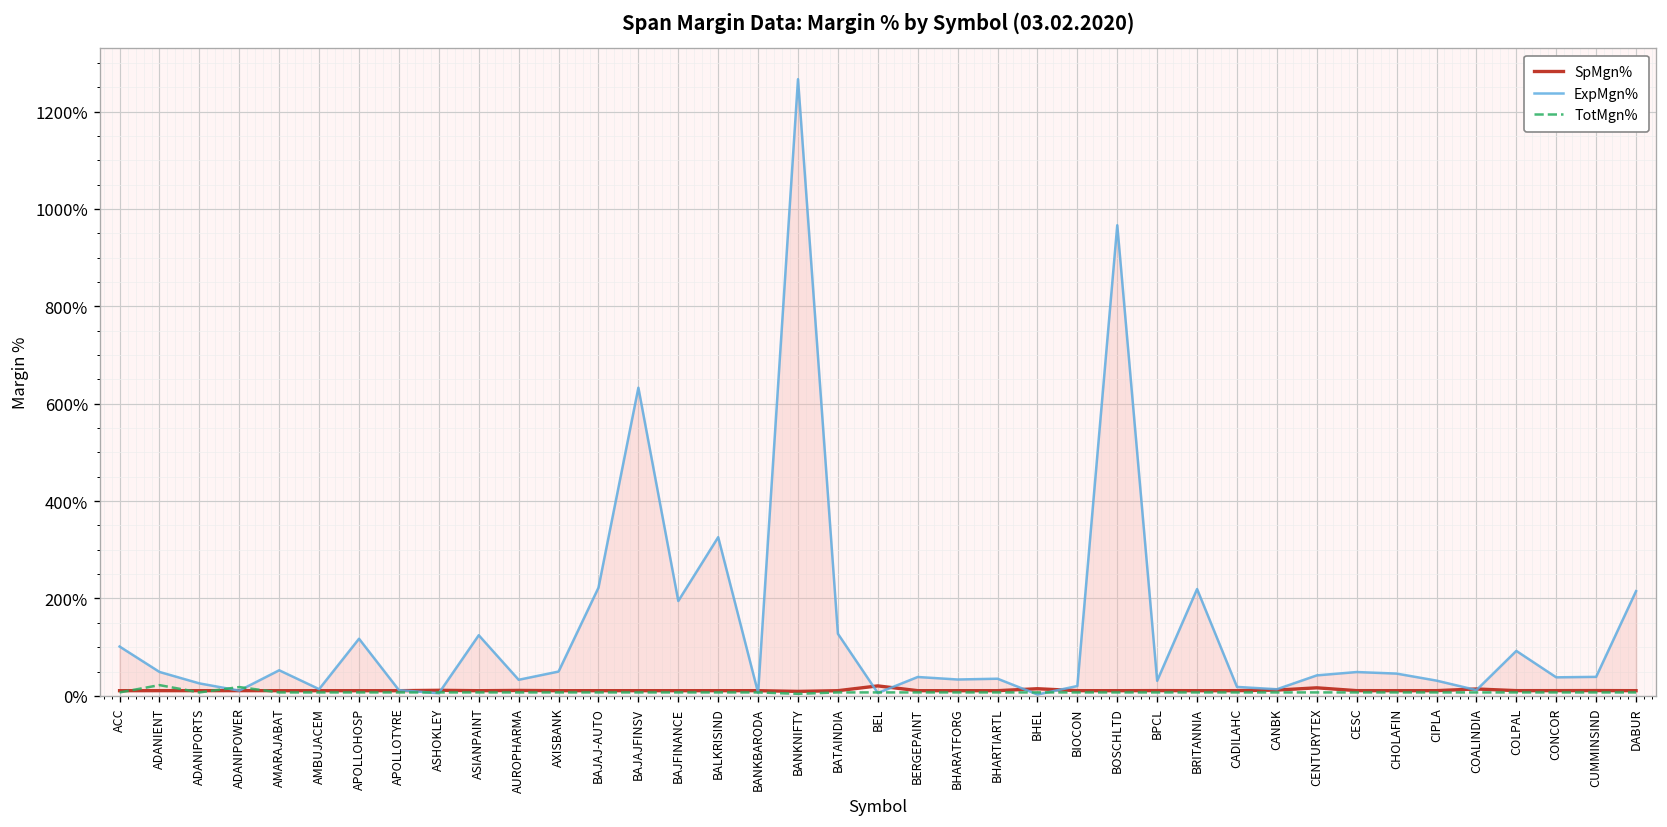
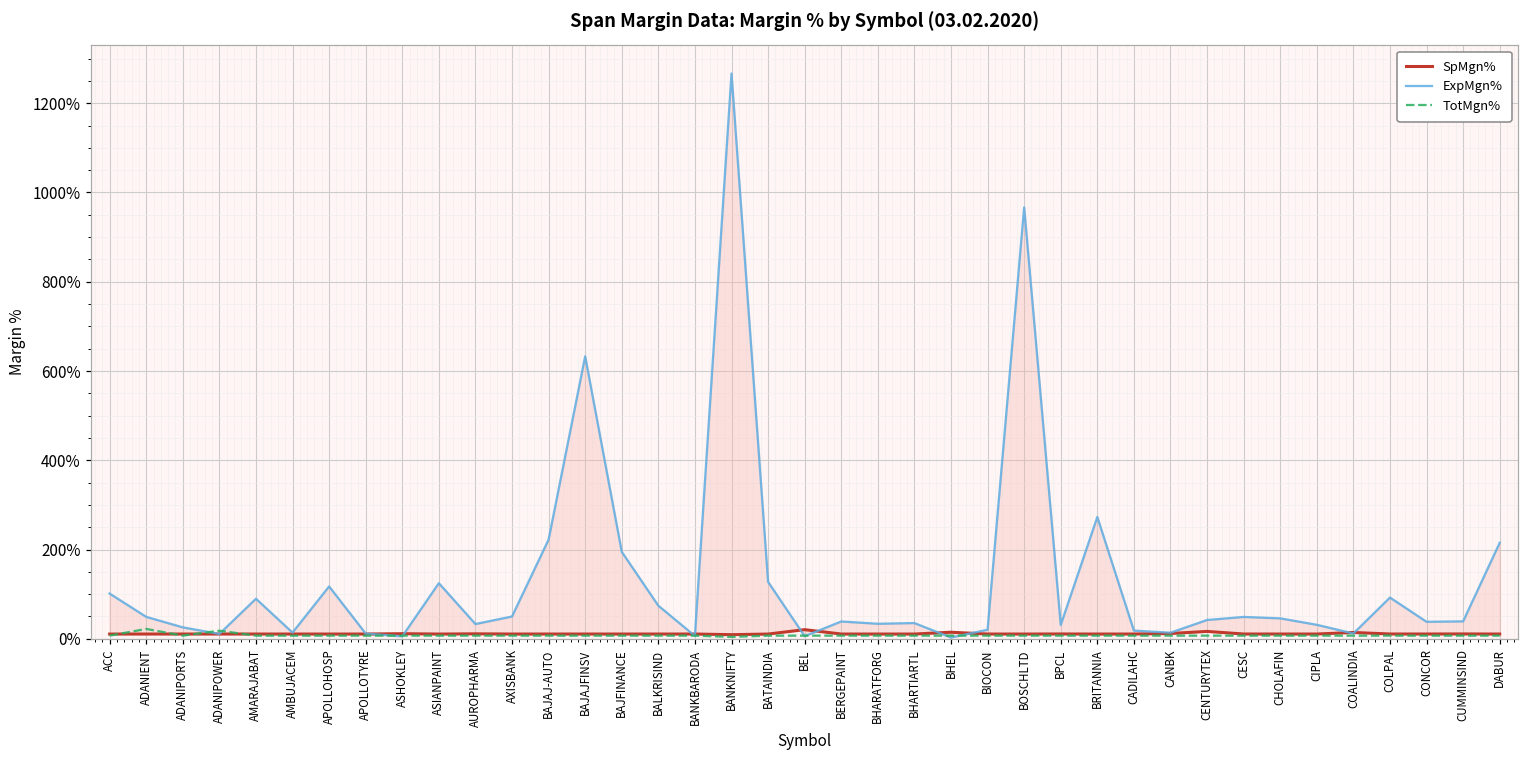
ExpMgn%, AMARAJABAT: 50% -> 90%
ExpMgn%, BALKRISIND: 330% -> 70%
ExpMgn%, BRITANNIA: 220% -> 270%
